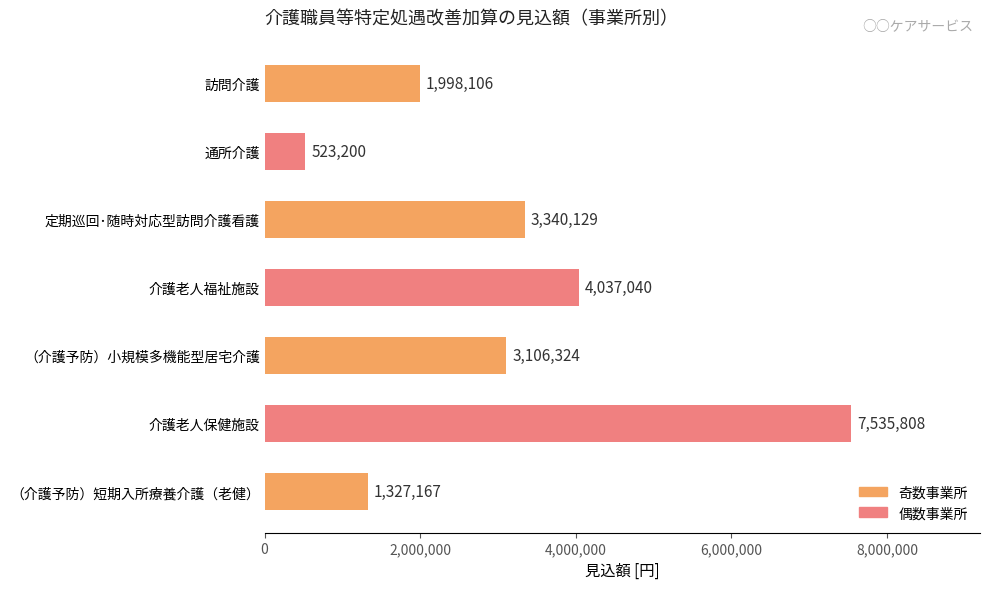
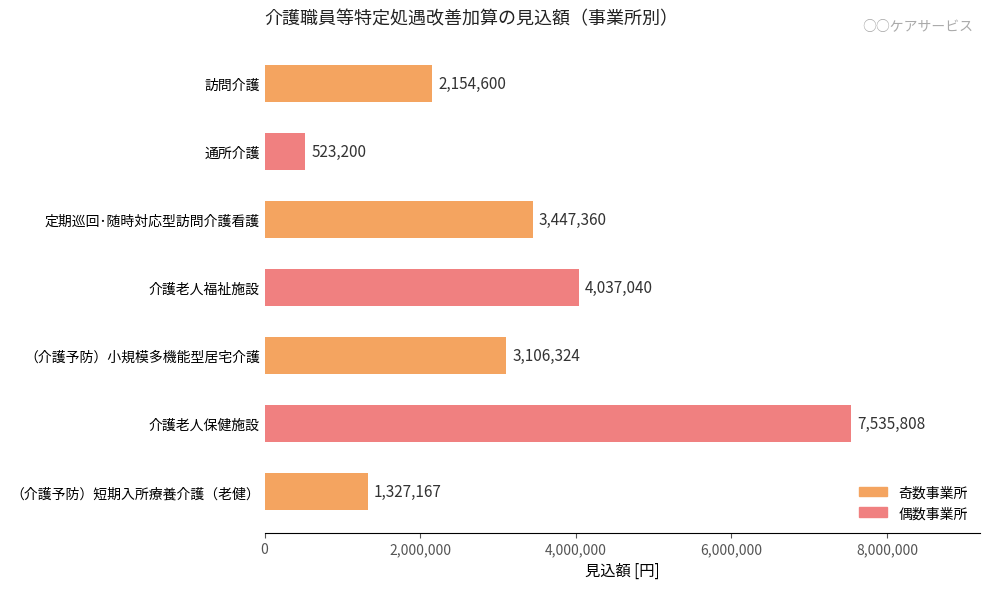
訪問介護: 1,998,106 -> 2,154,600
定期巡回･随時対応型訪問介護看護: 3,340,129 -> 3,447,360
